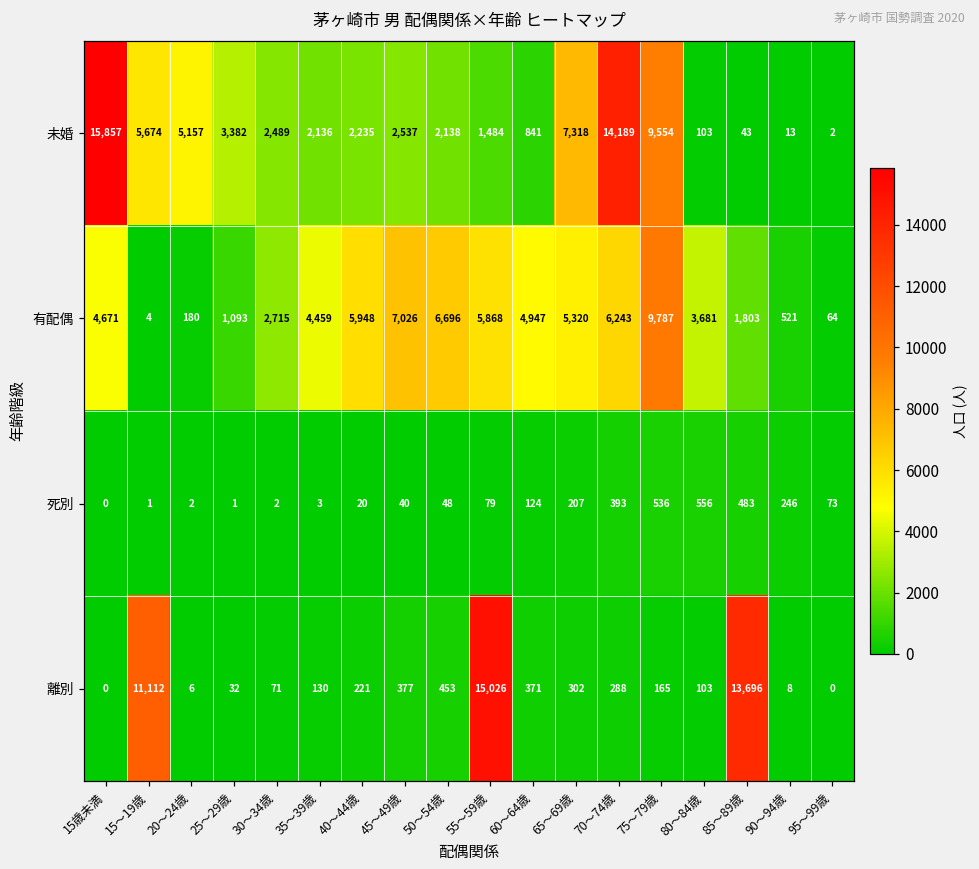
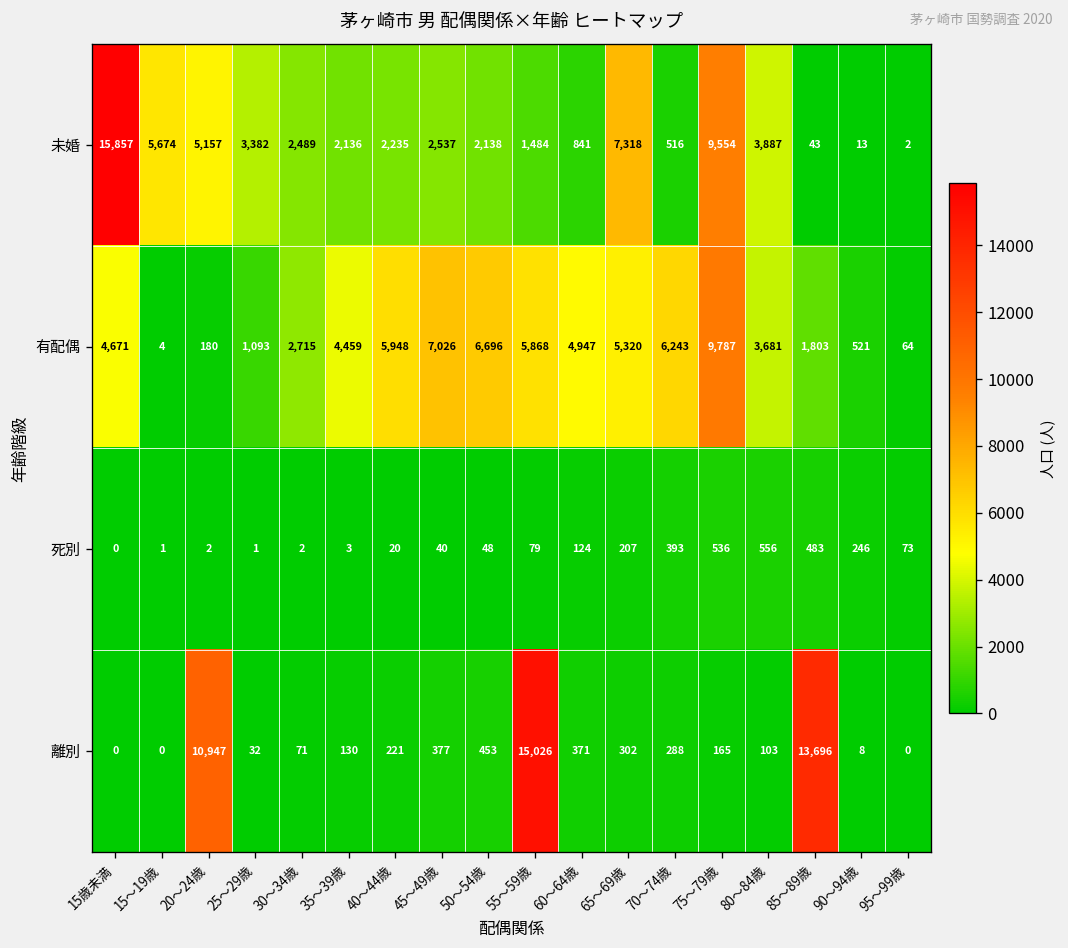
未婚, 70～74歳: 14,189 -> 516
未婚, 80～84歳: 103 -> 3,887
離別, 15～19歳: 11,112 -> 0
離別, 20～24歳: 6 -> 10,947
